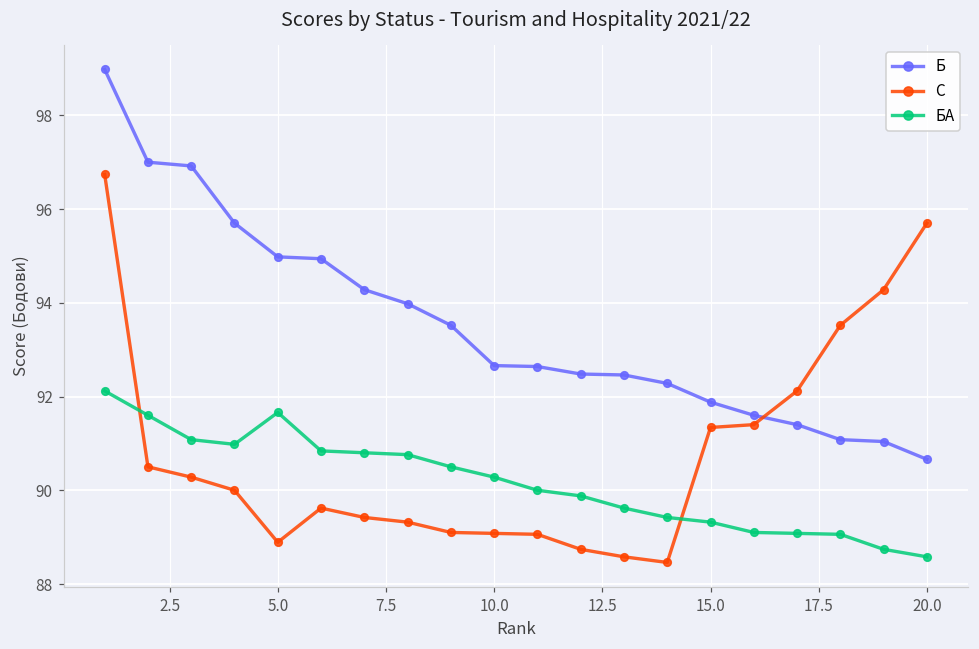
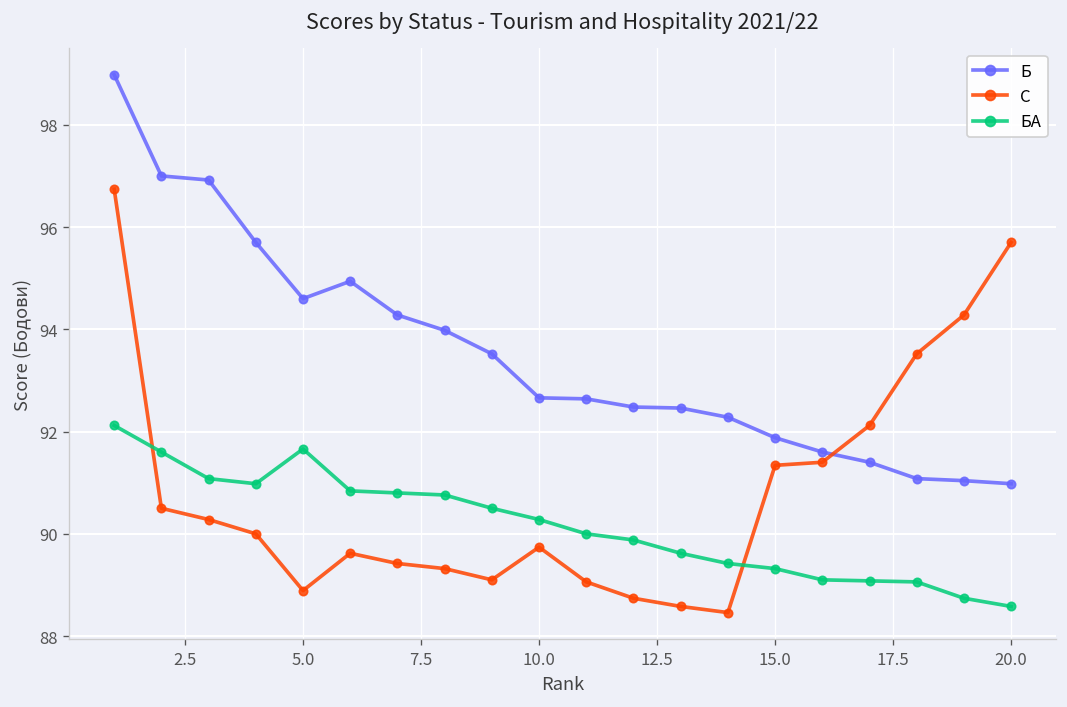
Б, 5.0: 95.0 -> 94.6
С, 10.0: 89.1 -> 89.7
Б, 20.0: 90.7 -> 91.0
